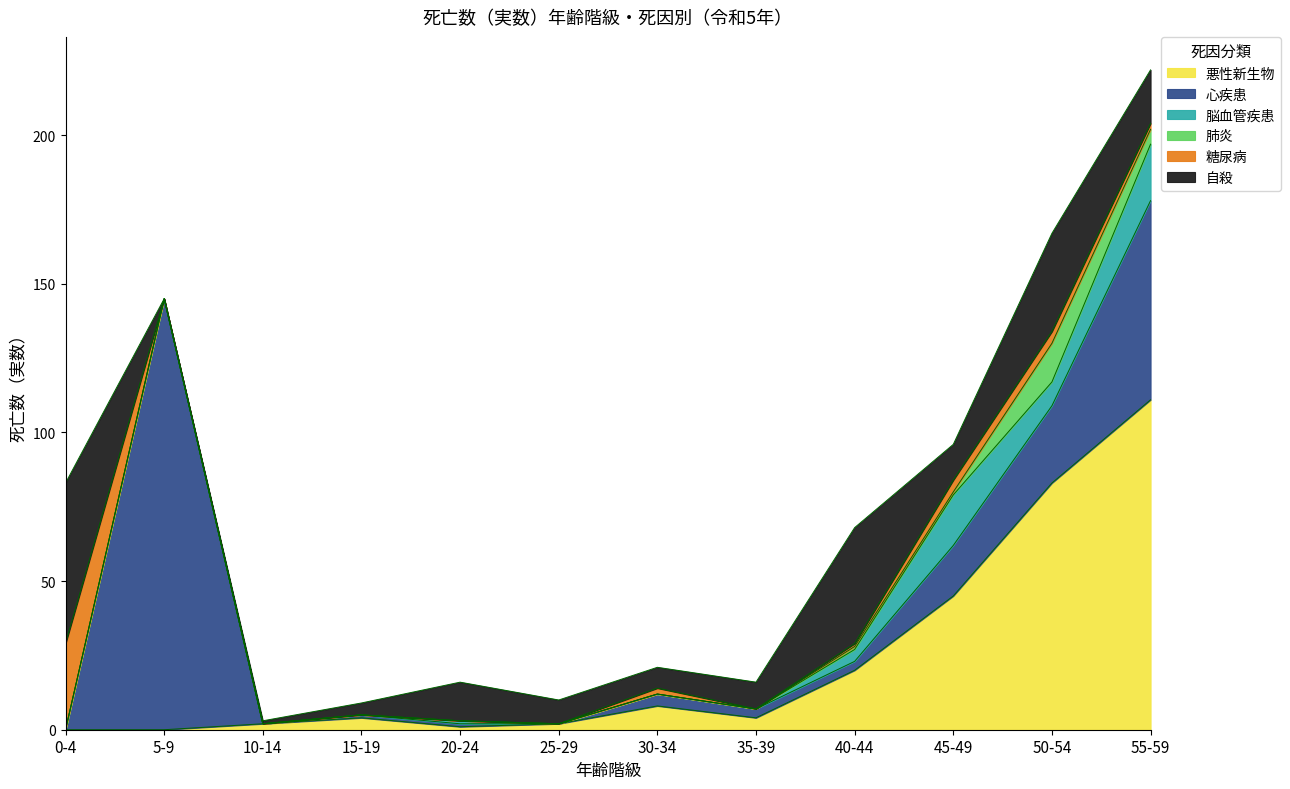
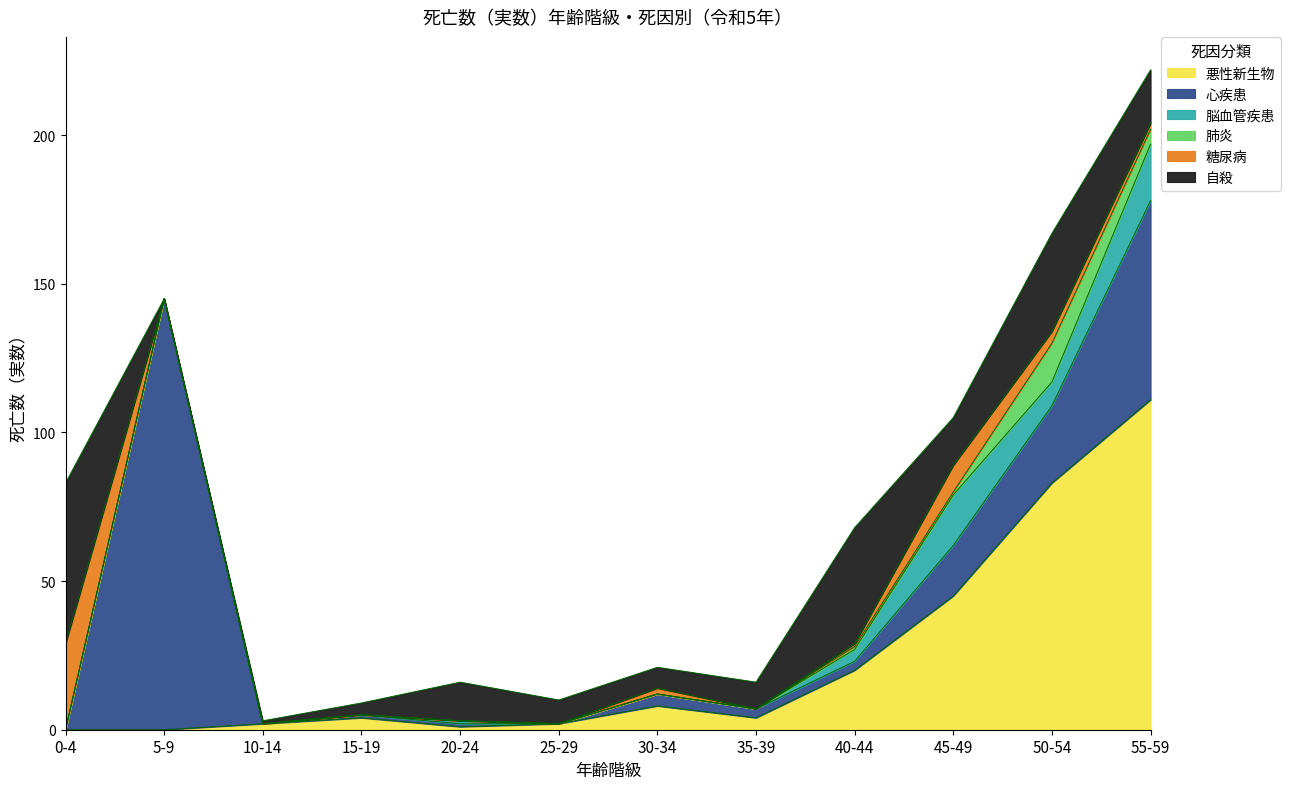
糖尿病, 45-49: 4 -> 9
自殺, 45-49: 12 -> 16
